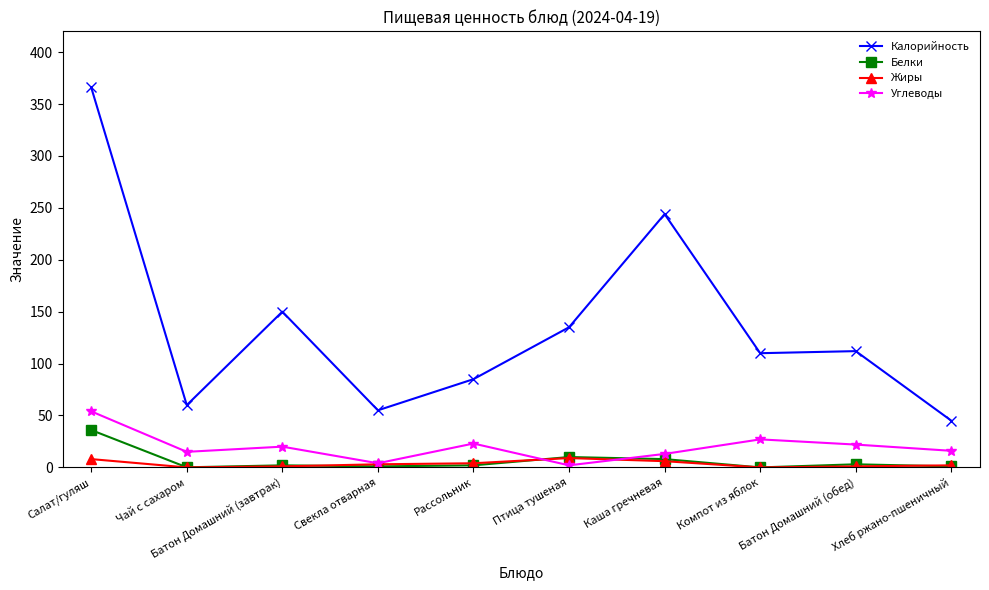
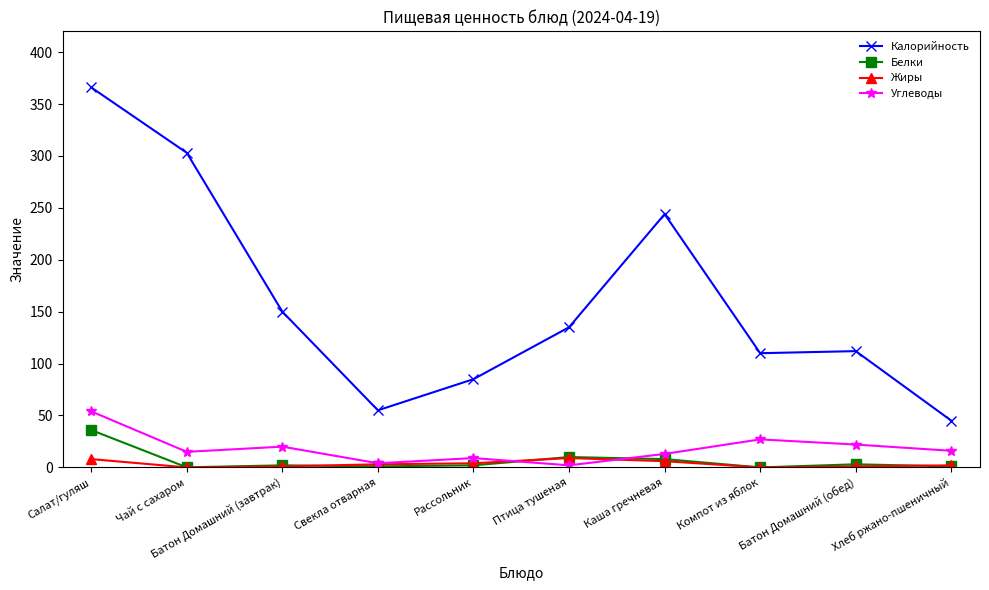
Калорийность, Чай с сахаром: 60 -> 303
Углеводы, Рассольник: 23 -> 9
